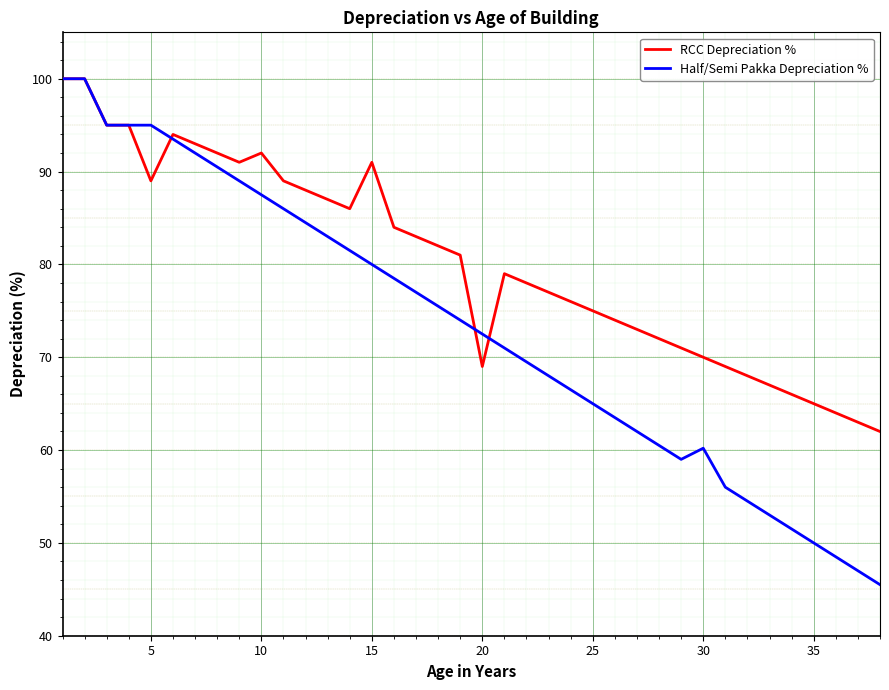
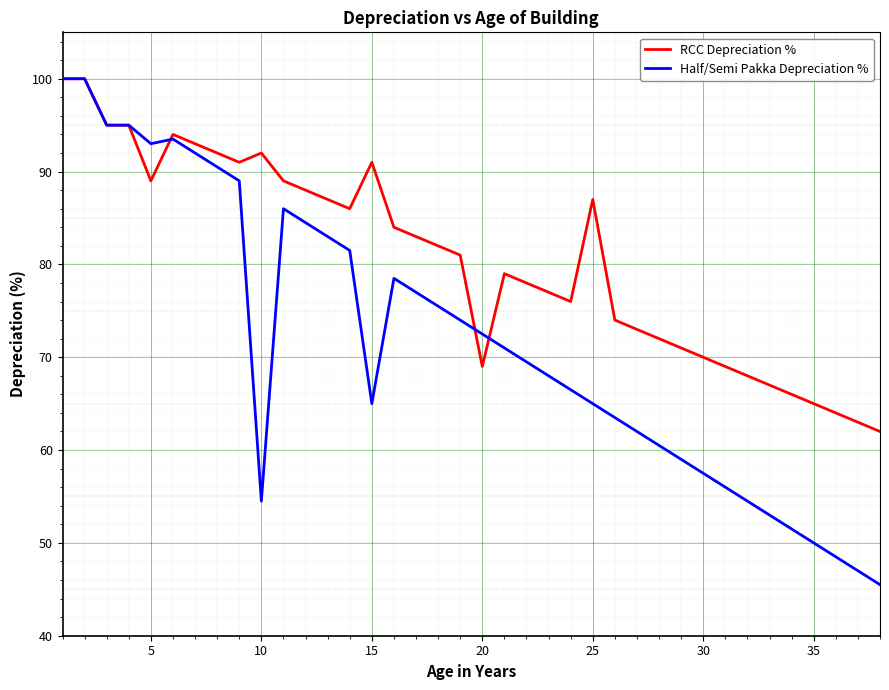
Half/Semi Pakka Depreciation %, 5: 95 -> 93
Half/Semi Pakka Depreciation %, 10: 88 -> 55
Half/Semi Pakka Depreciation %, 15: 80 -> 65
RCC Depreciation %, 25: 75 -> 87
Half/Semi Pakka Depreciation %, 30: 60 -> 58
